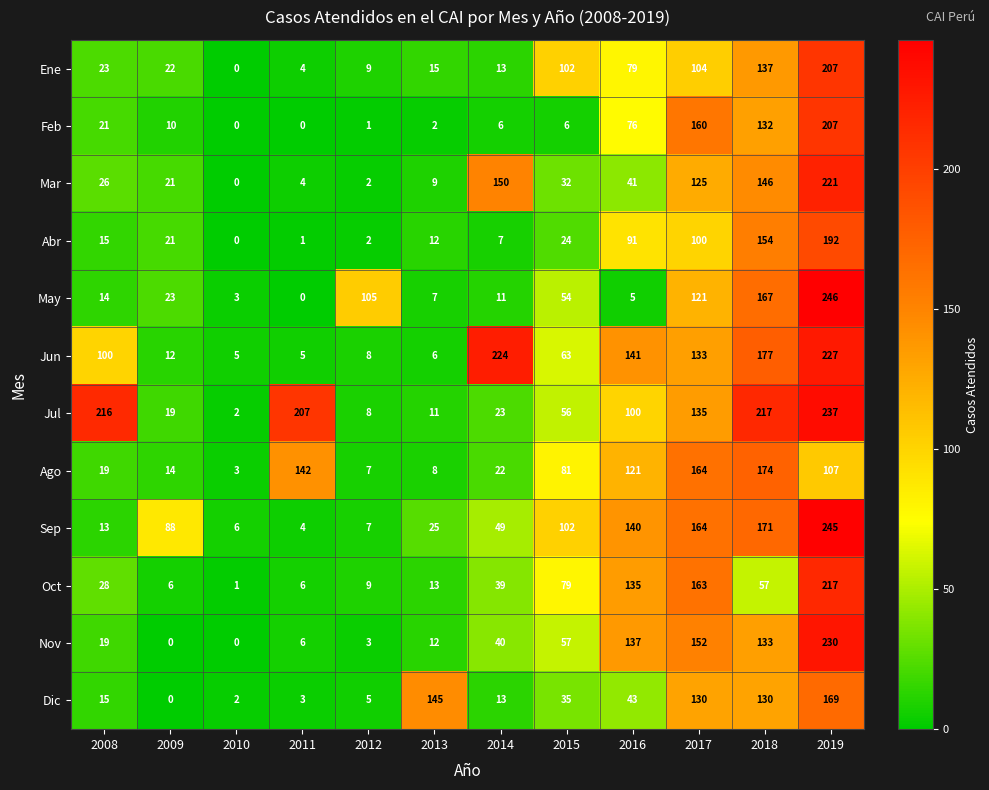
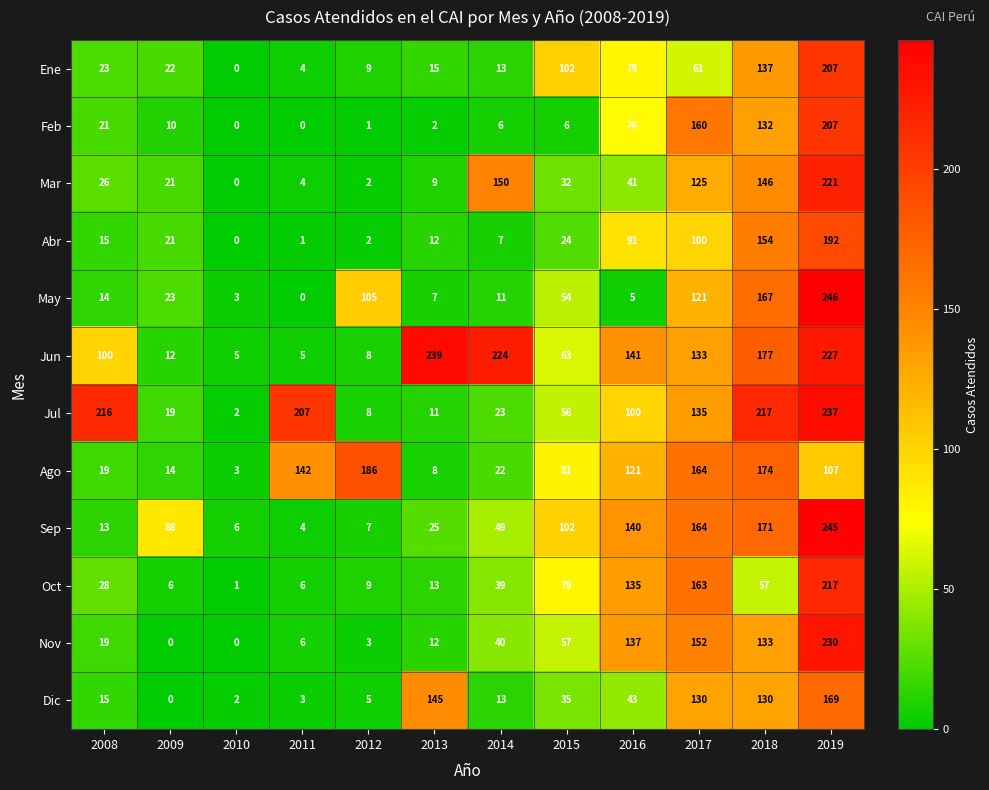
Ene, 2017: 104 -> 61
Jun, 2013: 6 -> 239
Ago, 2012: 7 -> 186
